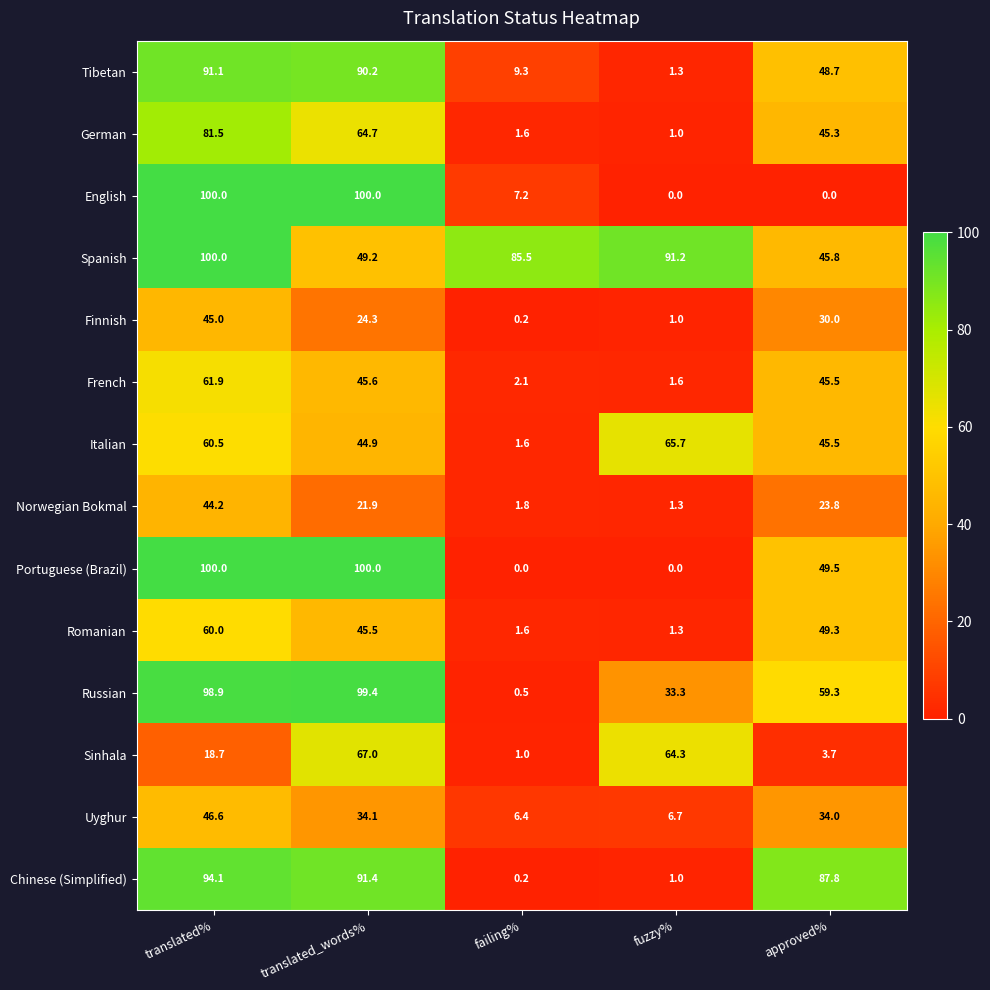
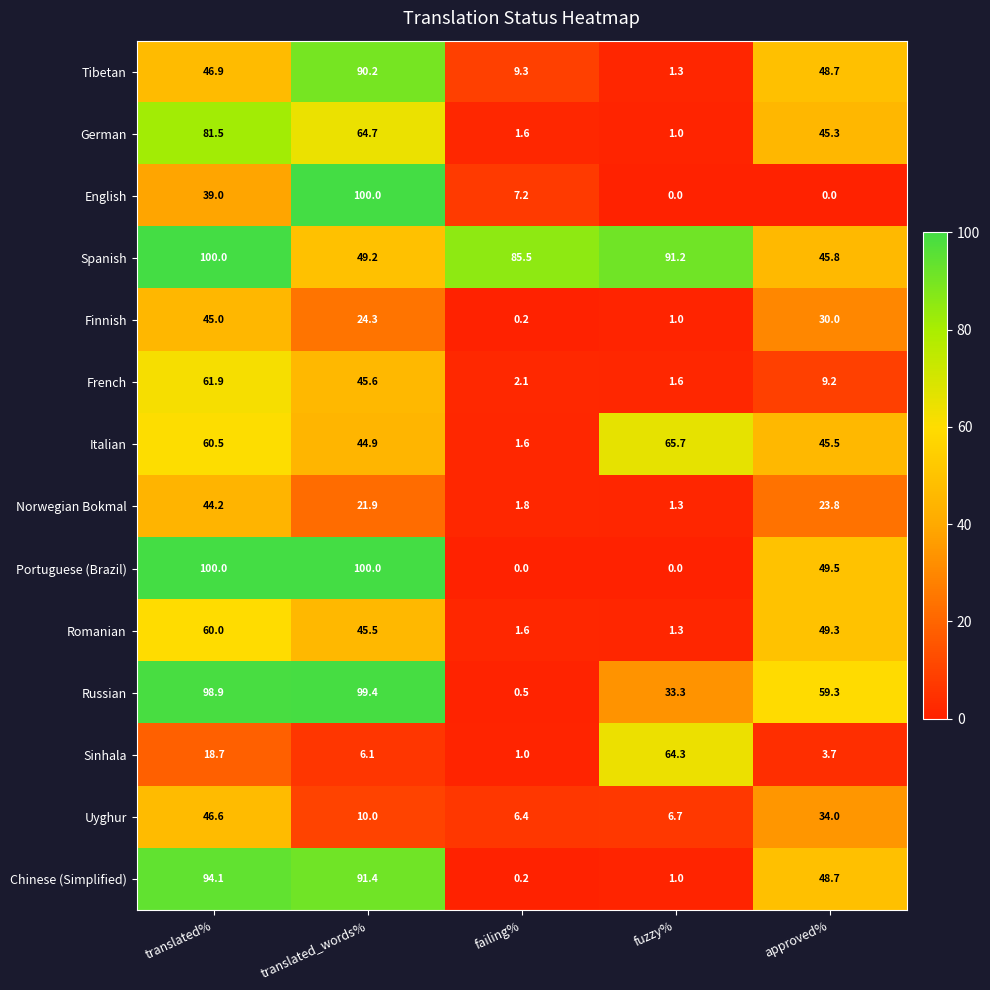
Tibetan, translated%: 91.1 -> 46.9
English, translated%: 100.0 -> 39.0
French, approved%: 45.5 -> 9.2
Sinhala, translated_words%: 67.0 -> 6.1
Uyghur, translated_words%: 34.1 -> 10.0
Chinese (Simplified), approved%: 87.8 -> 48.7
